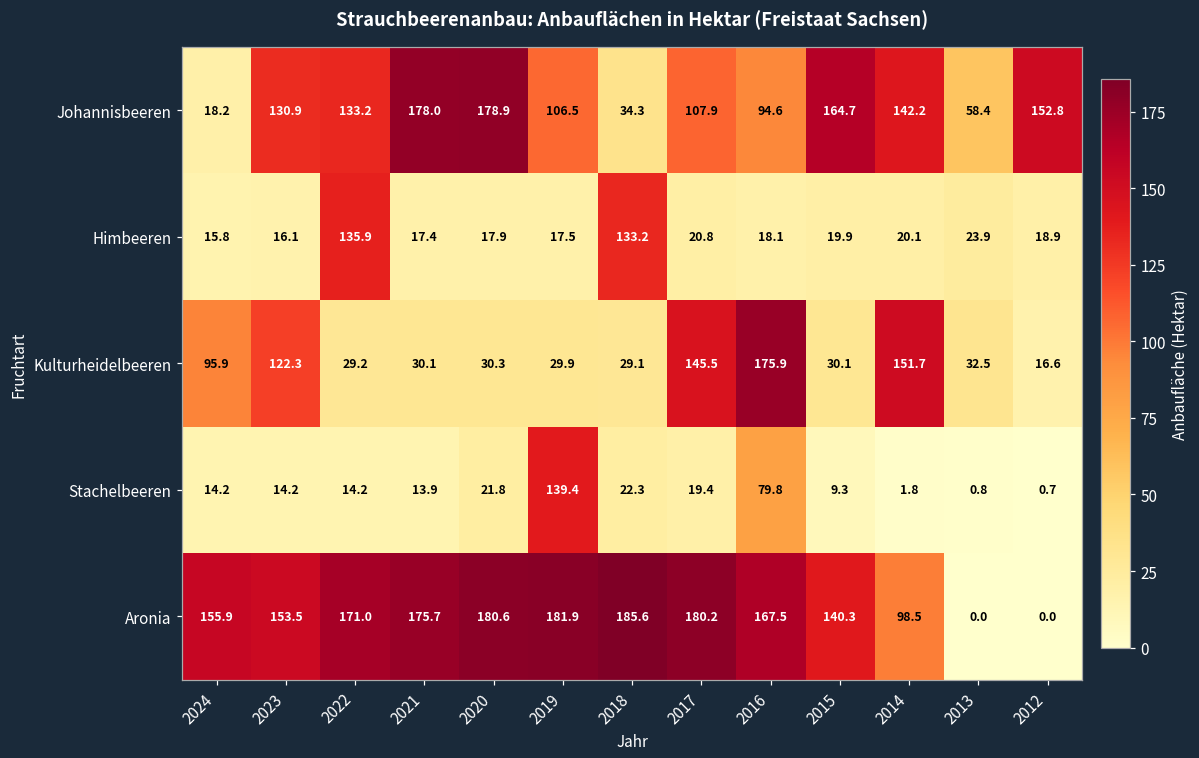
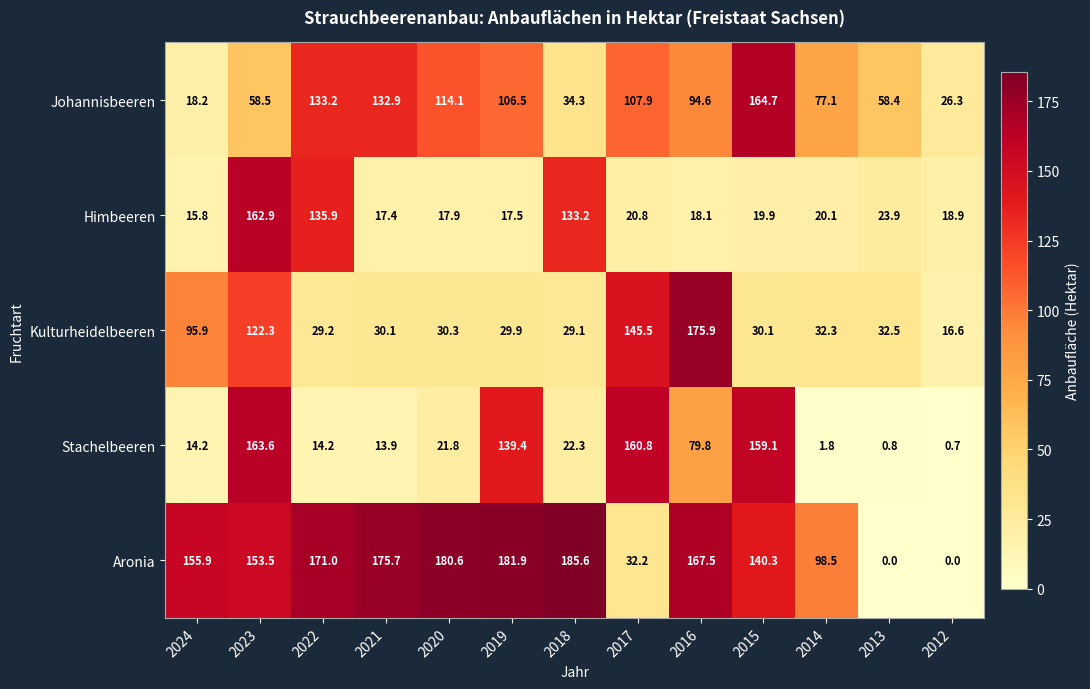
Johannisbeeren, 2023: 130.9 -> 58.5
Johannisbeeren, 2021: 178.0 -> 132.9
Johannisbeeren, 2020: 178.9 -> 114.1
Johannisbeeren, 2014: 142.2 -> 77.1
Johannisbeeren, 2012: 152.8 -> 26.3
Himbeeren, 2023: 16.1 -> 162.9
Kulturheidelbeeren, 2014: 151.7 -> 32.3
Stachelbeeren, 2023: 14.2 -> 163.6
Stachelbeeren, 2017: 19.4 -> 160.8
Stachelbeeren, 2015: 9.3 -> 159.1
Aronia, 2017: 180.2 -> 32.2
